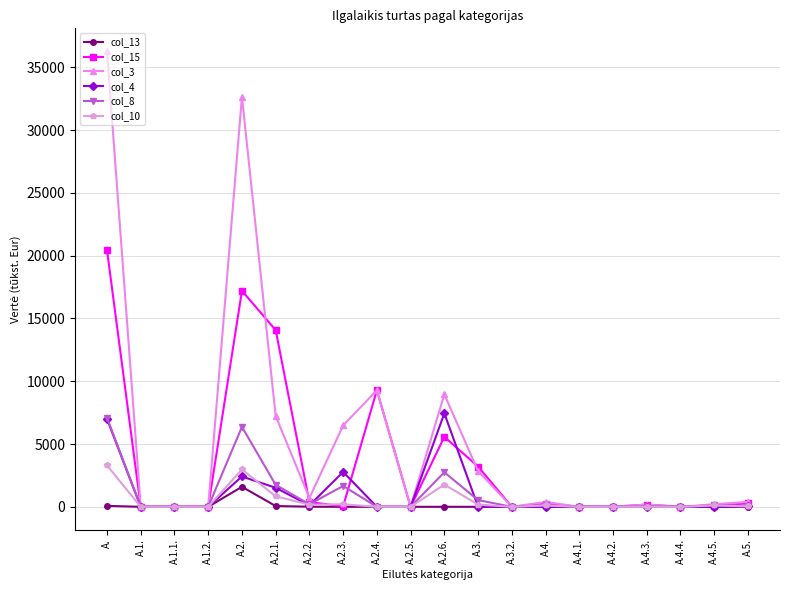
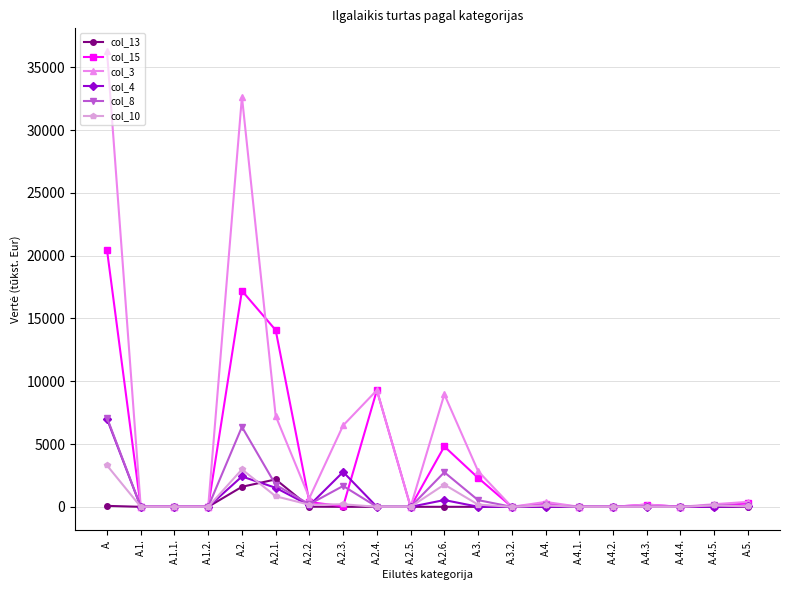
col_13, A.2.1.: 100 -> 2200
col_15, A.2.6.: 5600 -> 4800
col_4, A.2.6.: 7400 -> 500
col_15, A.3.: 3200 -> 2300
